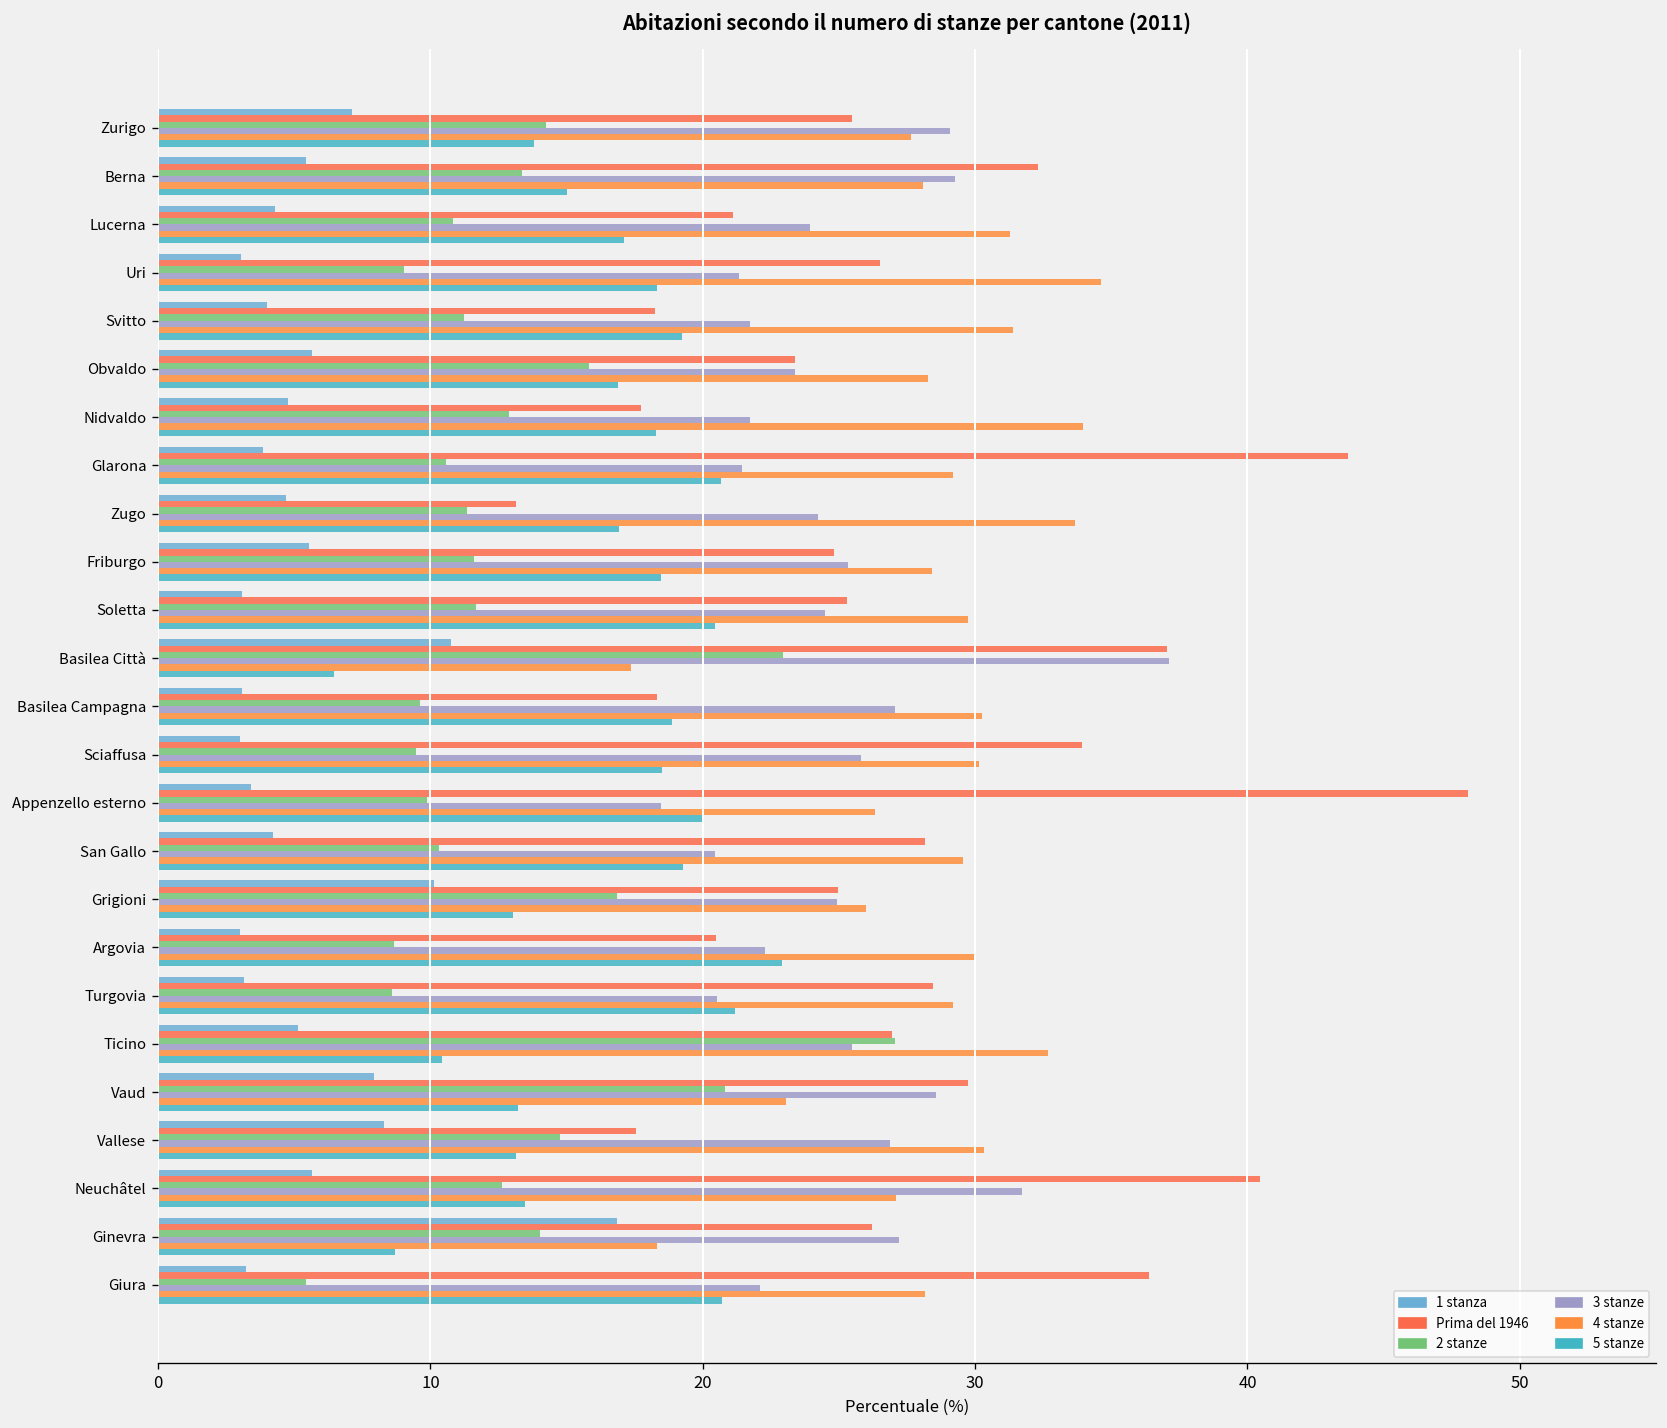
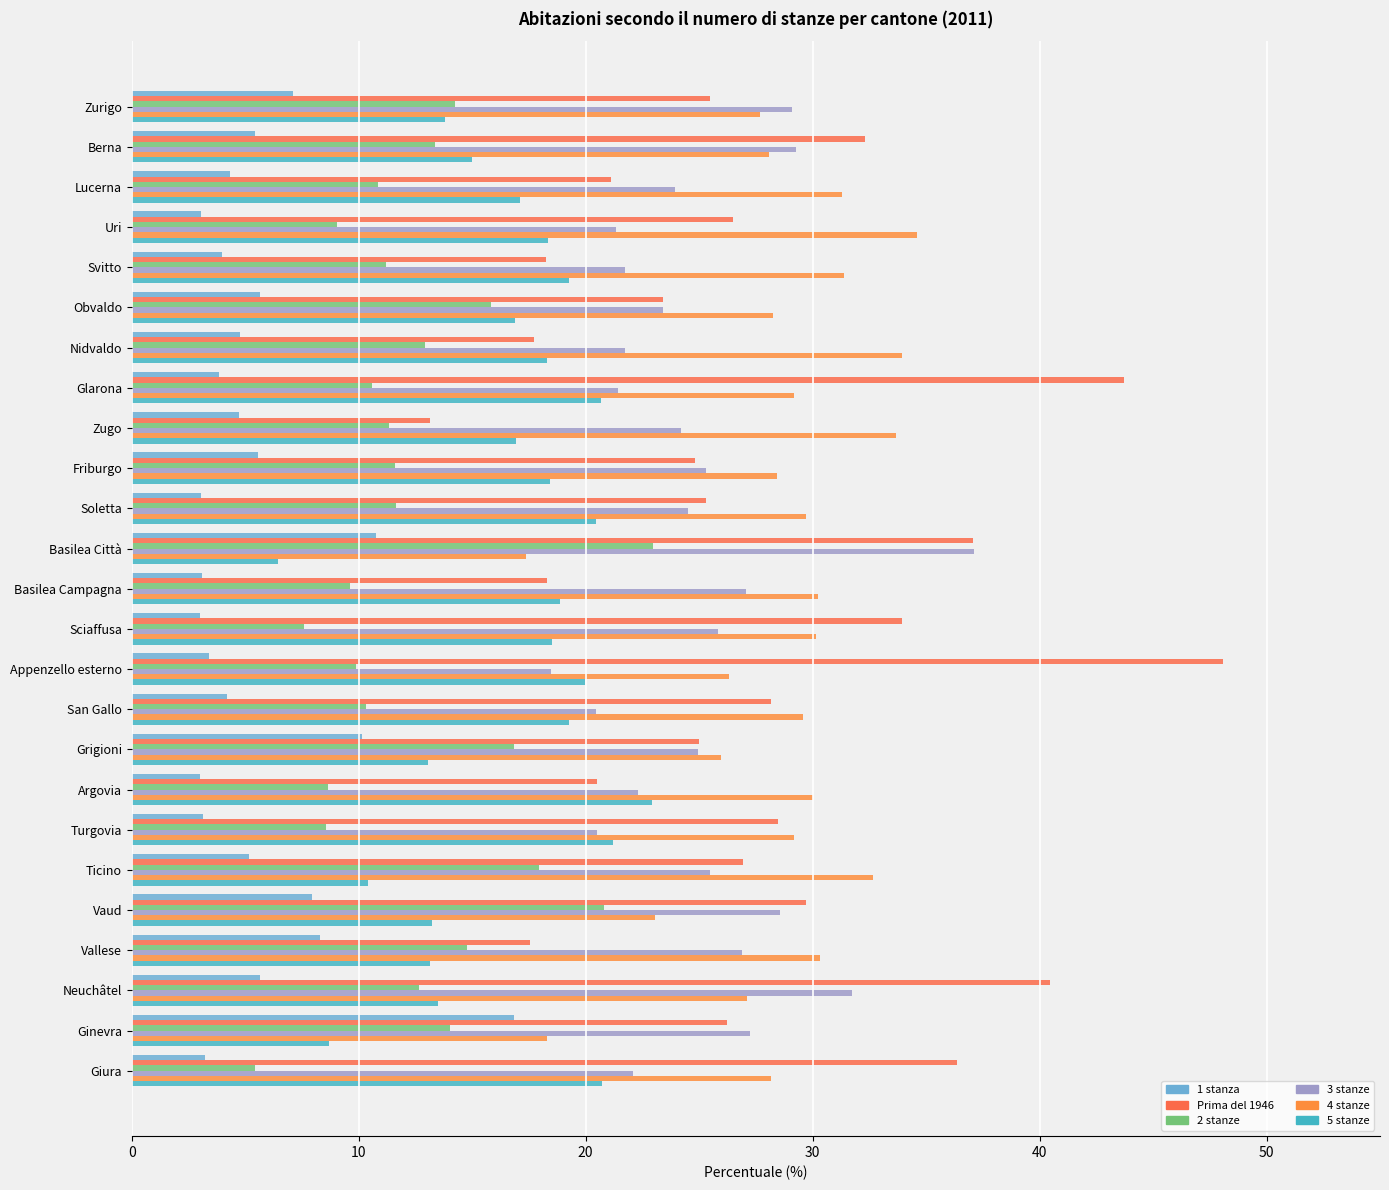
2 stanze, Sciaffusa: 9.5 -> 7.6
2 stanze, Ticino: 27.1 -> 18.0
